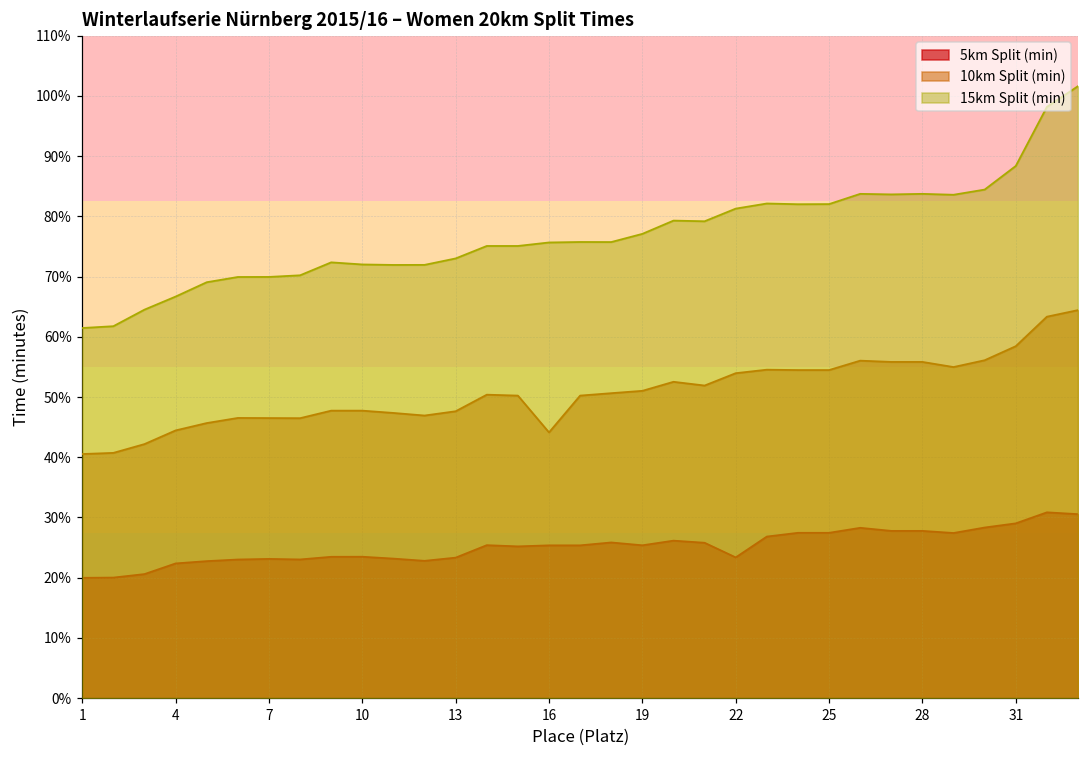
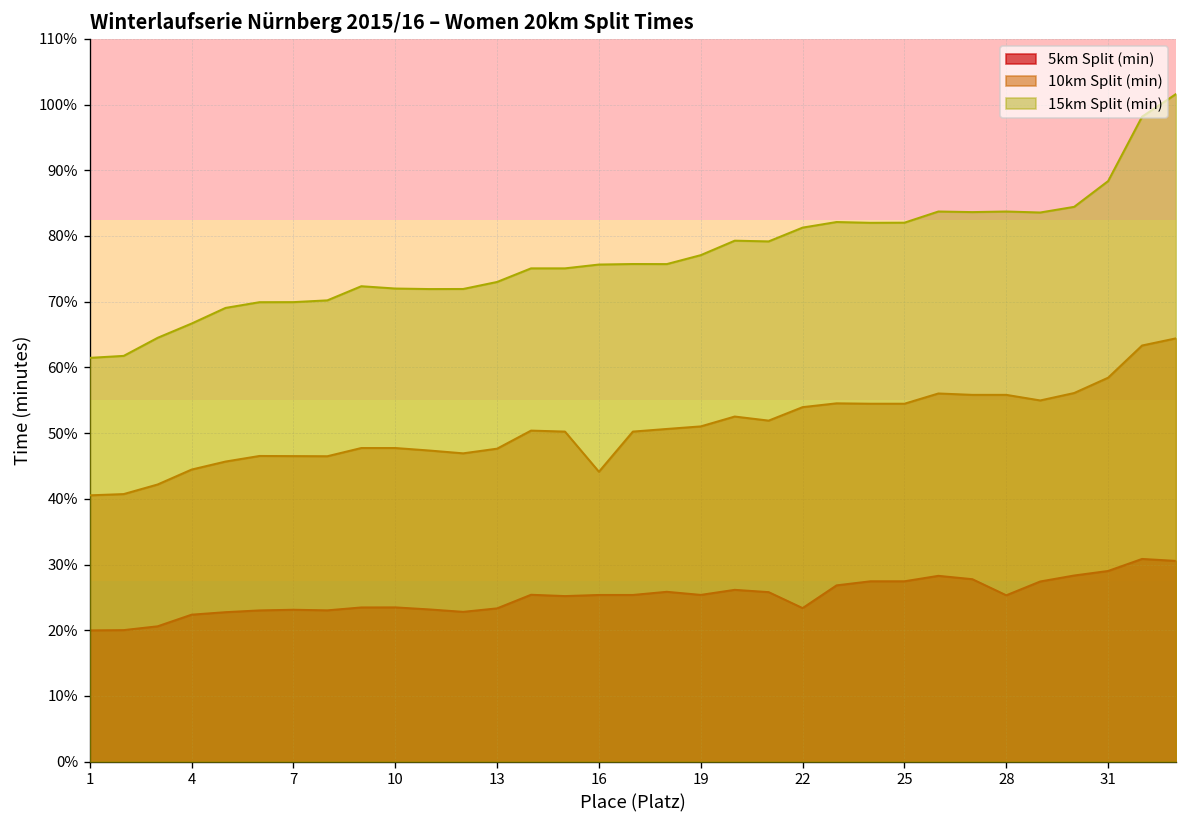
5km Split (min), 28: 28% -> 25%
